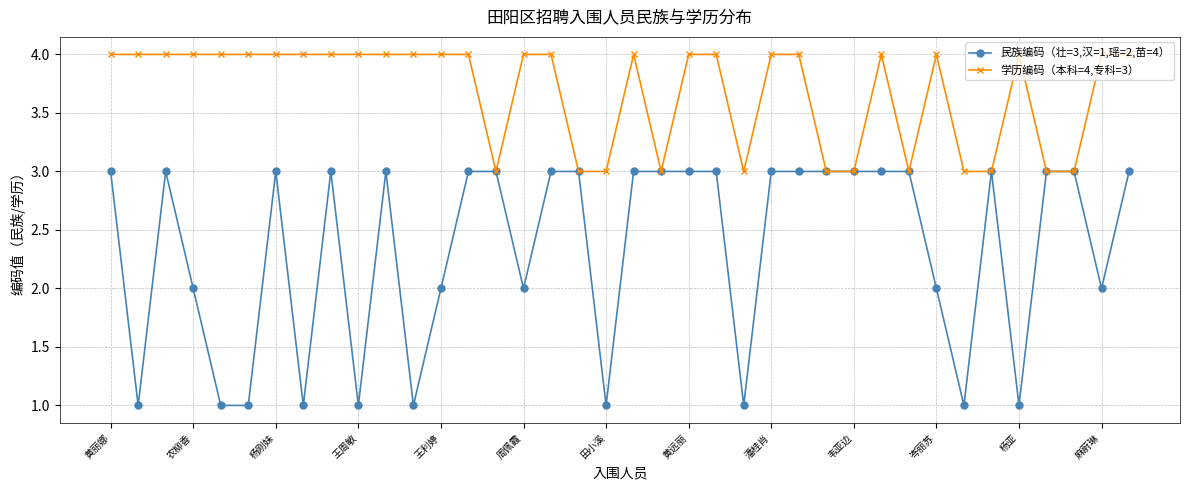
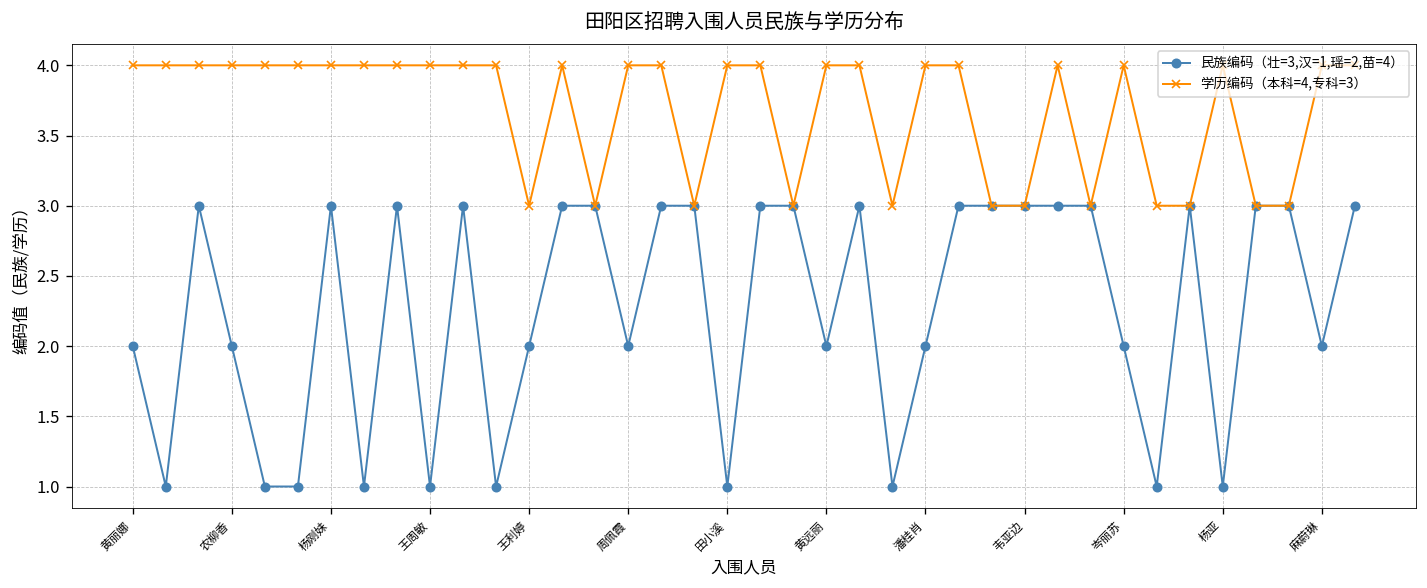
民族编码（壮=3,汉=1,瑶=2,苗=4）, 黄丽娜: 3 -> 2
学历编码（本科=4,专科=3）, 王利婷: 4 -> 3
学历编码（本科=4,专科=3）, 田小溪: 3 -> 4
民族编码（壮=3,汉=1,瑶=2,苗=4）, 黄远丽: 3 -> 2
民族编码（壮=3,汉=1,瑶=2,苗=4）, 潘桂肖: 3 -> 2
